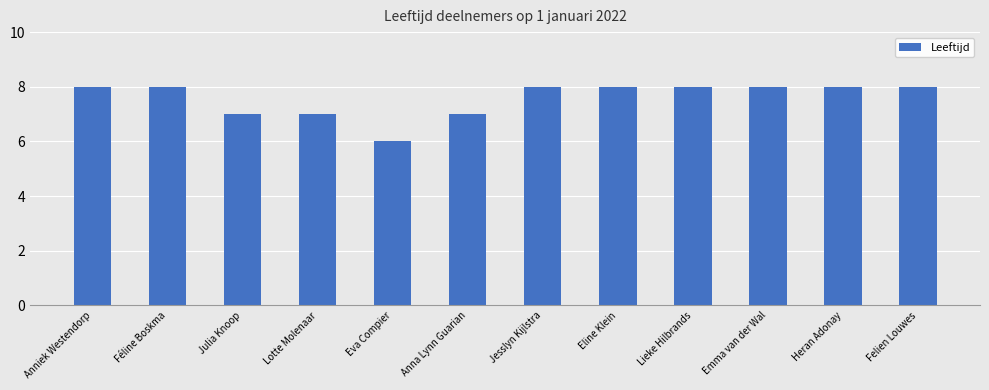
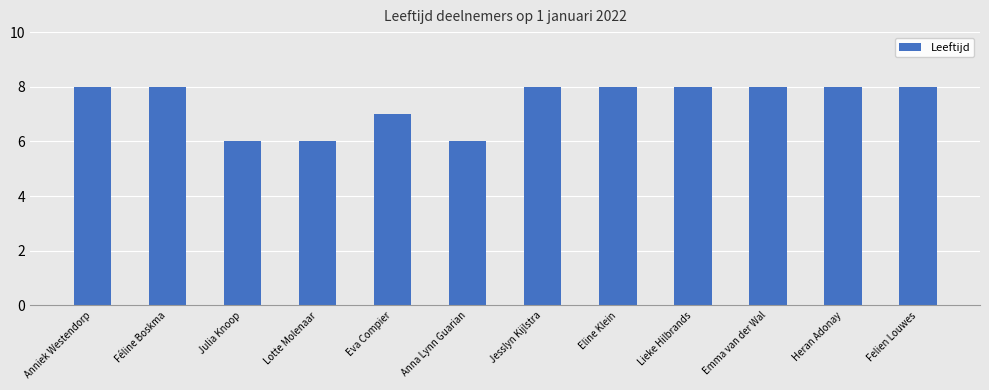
Julia Knoop: 7 -> 6
Lotte Molenaar: 7 -> 6
Eva Compier: 6 -> 7
Anna Lynn Guarian: 7 -> 6
